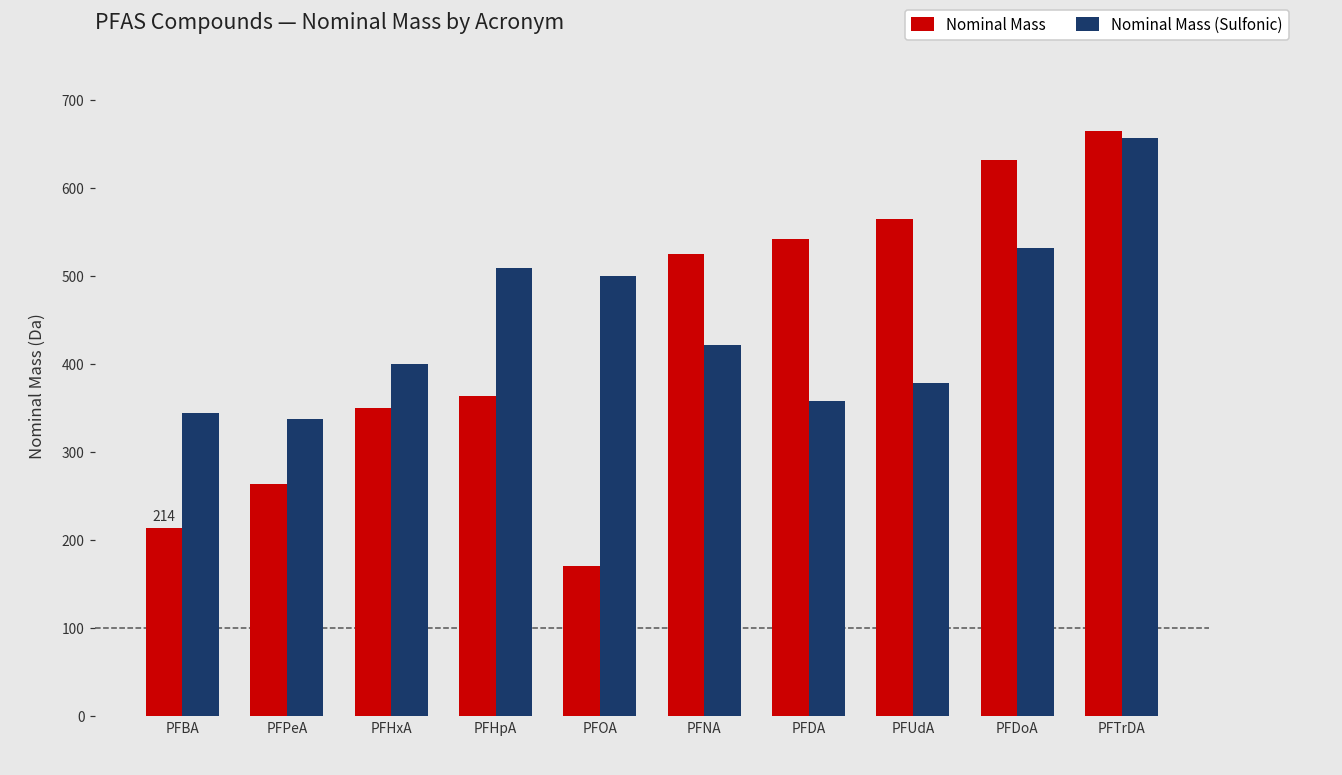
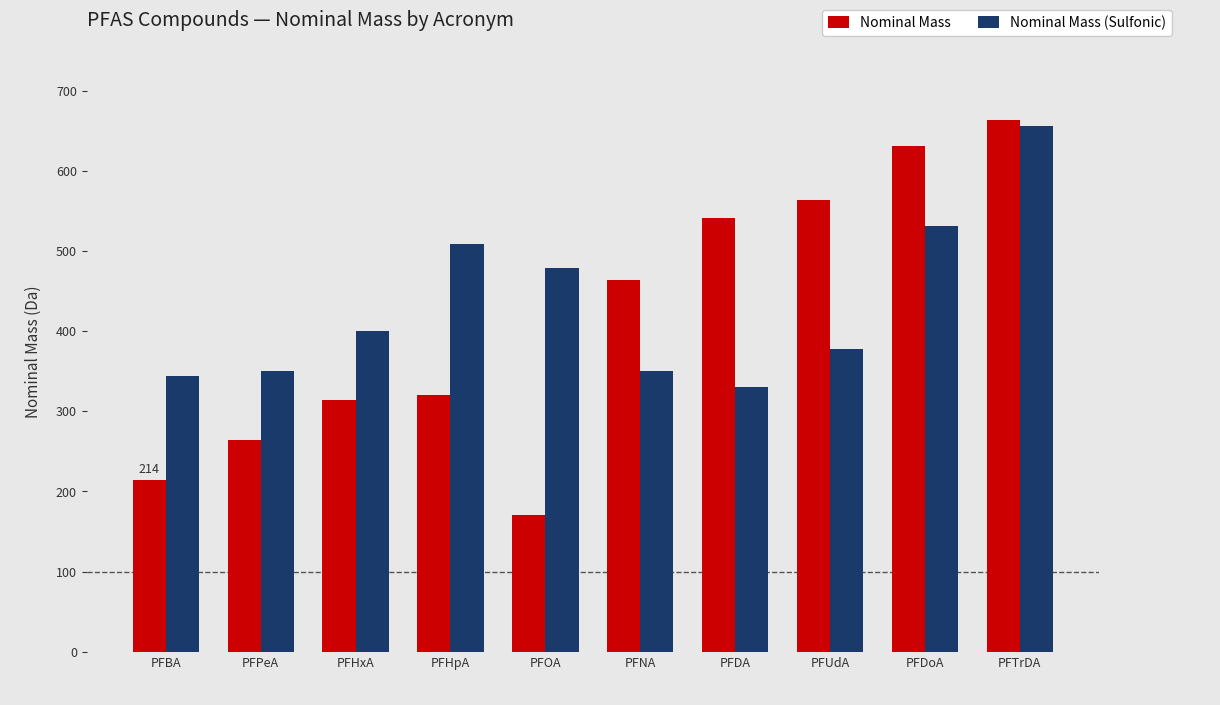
Nominal Mass (Sulfonic), PFPeA: 340 -> 350
Nominal Mass, PFHxA: 350 -> 310
Nominal Mass, PFHpA: 360 -> 320
Nominal Mass (Sulfonic), PFOA: 500 -> 480
Nominal Mass, PFNA: 530 -> 460
Nominal Mass (Sulfonic), PFNA: 420 -> 350
Nominal Mass (Sulfonic), PFDA: 360 -> 330
